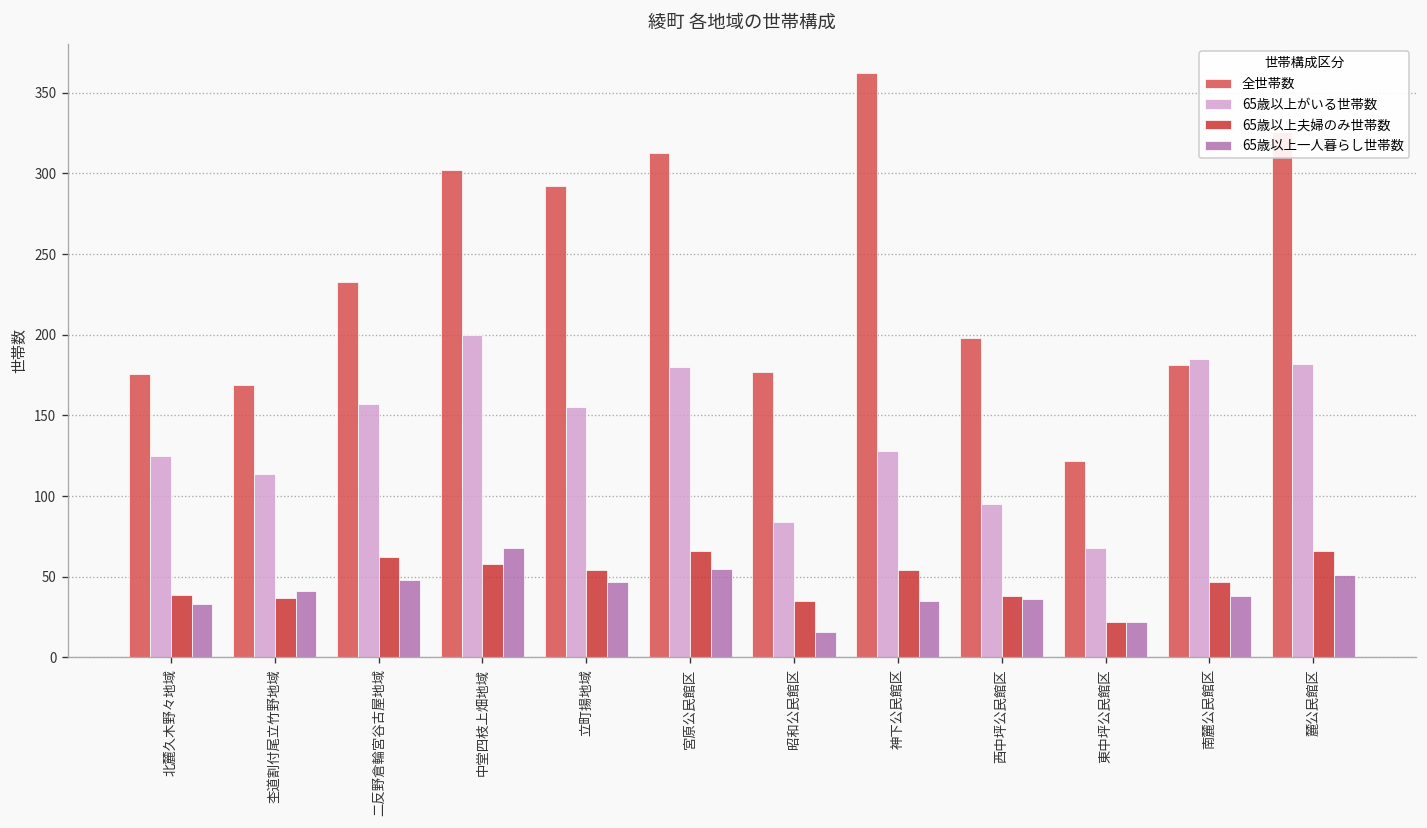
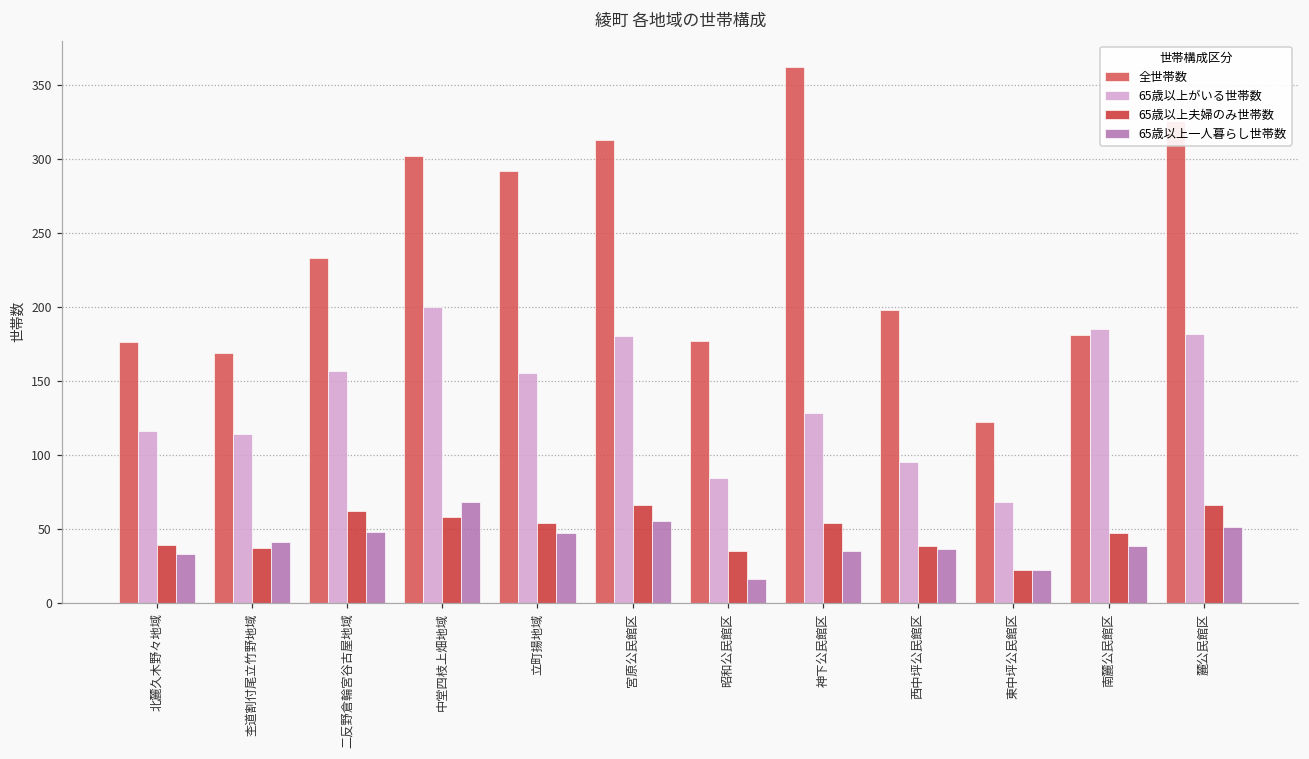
65歳以上がいる世帯数, 北麓久木野々地域: 125 -> 116
